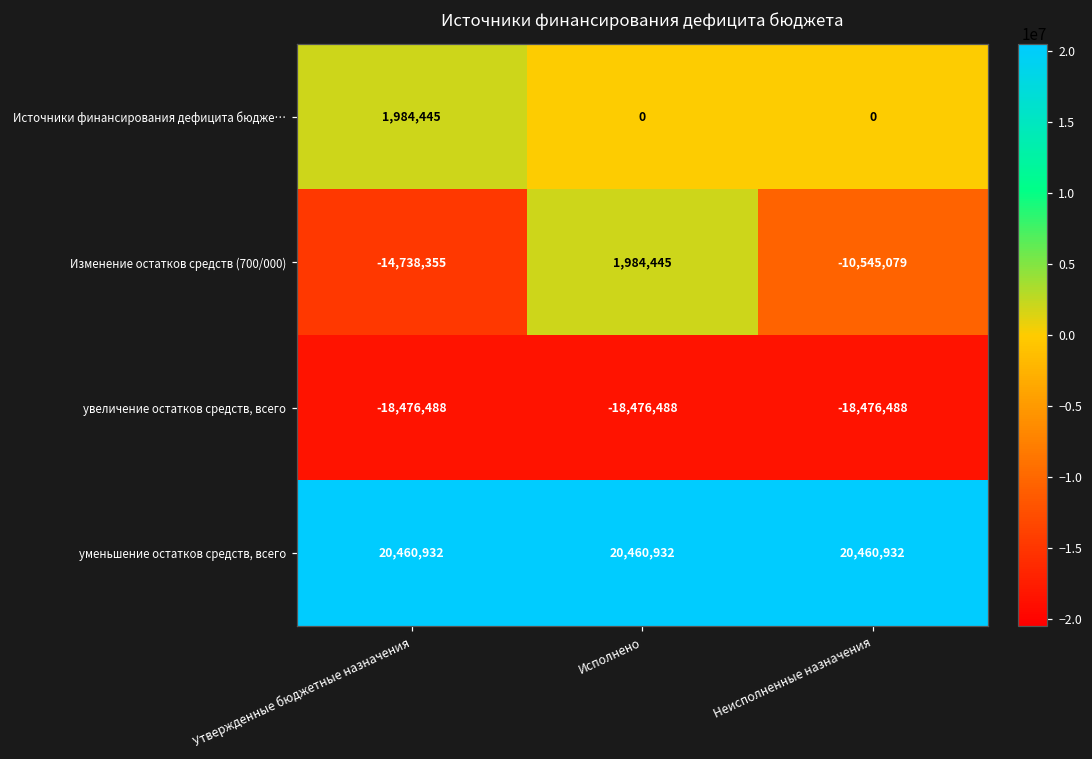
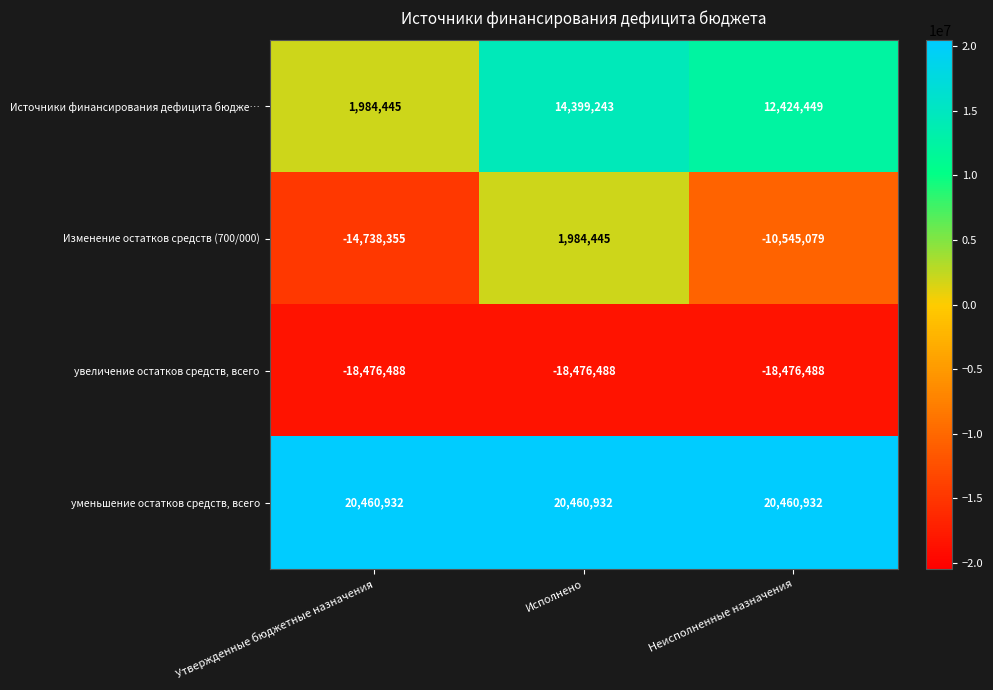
Источники финансирования дефицита бюдже…, Исполнено: 0 -> 14,399,243
Источники финансирования дефицита бюдже…, Неисполненные назначения: 0 -> 12,424,449
